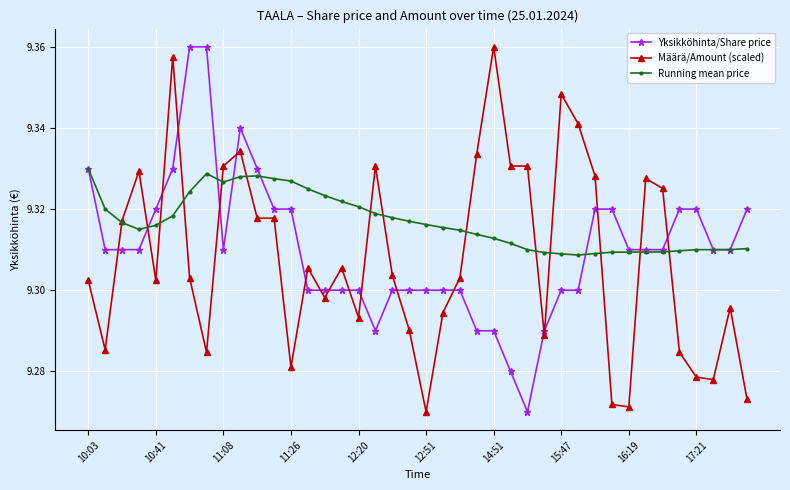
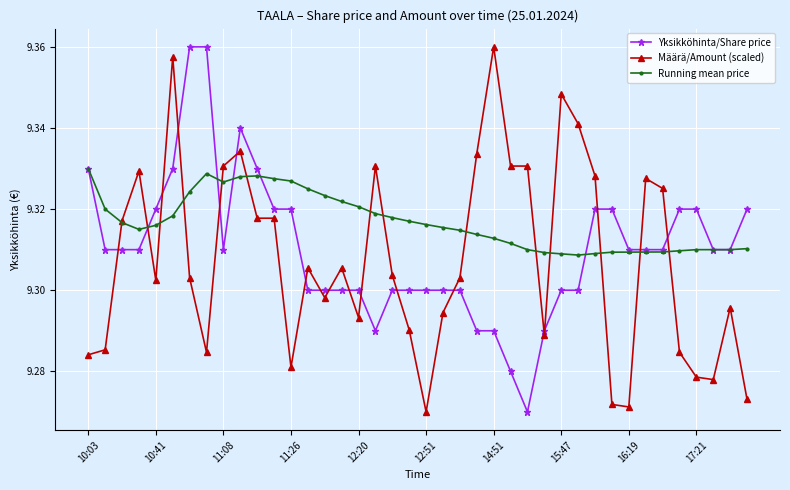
Määrä/Amount (scaled), 10:03: 9.302 -> 9.284
